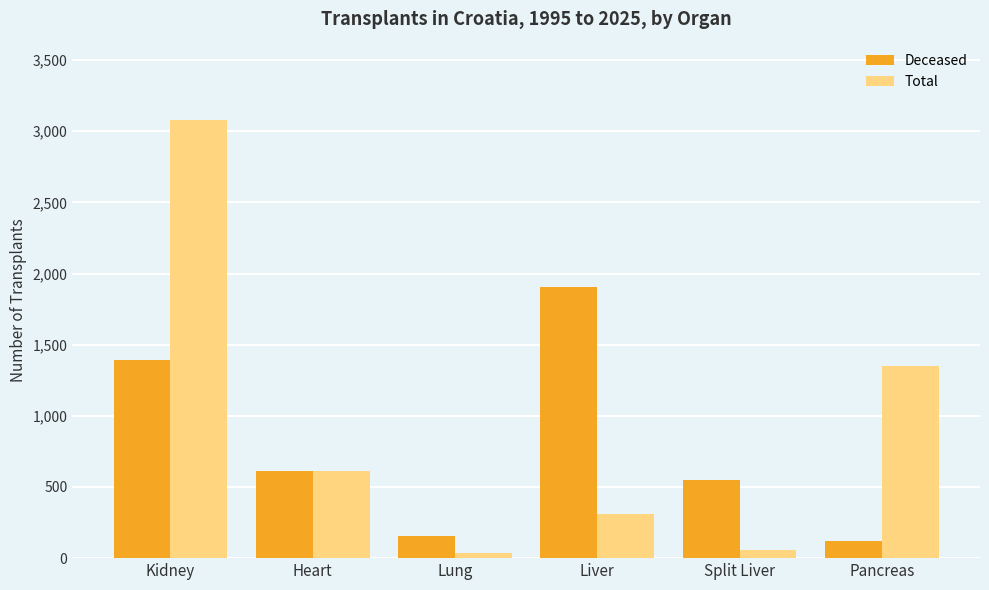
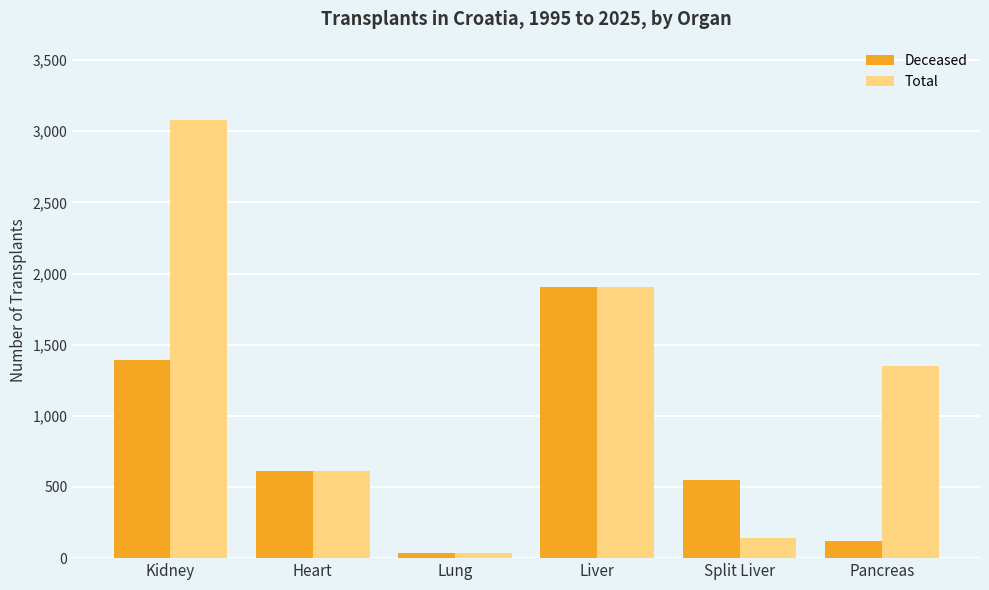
Deceased, Lung: 150 -> 30
Total, Liver: 310 -> 1,910
Total, Split Liver: 50 -> 140
